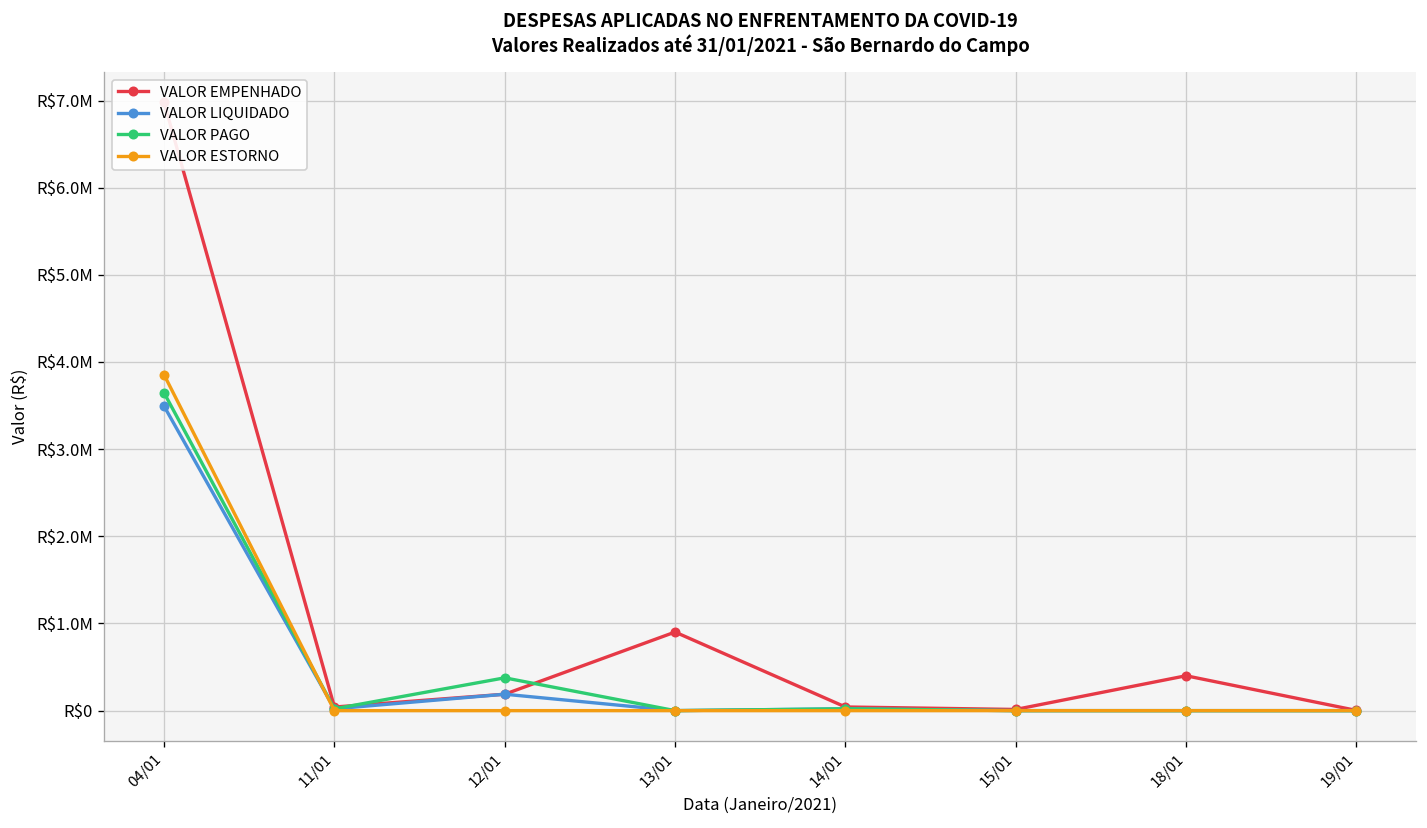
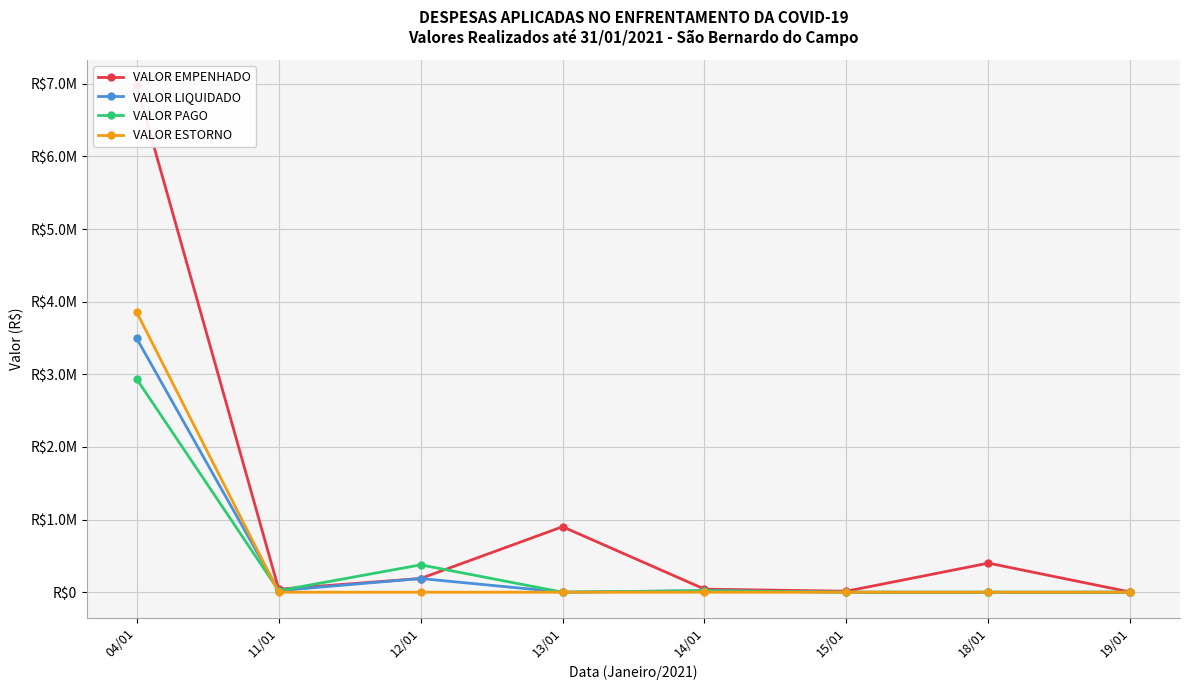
VALOR PAGO, 04/01: R$3600000 -> R$2900000
